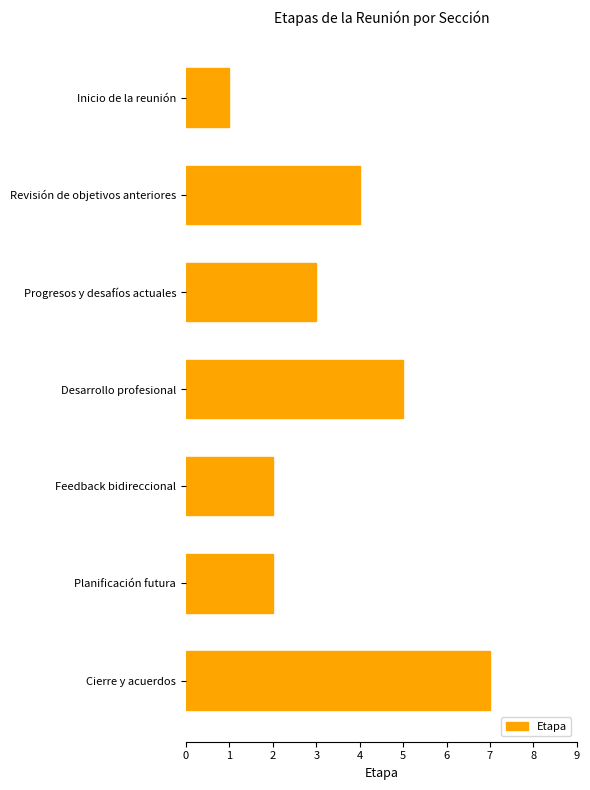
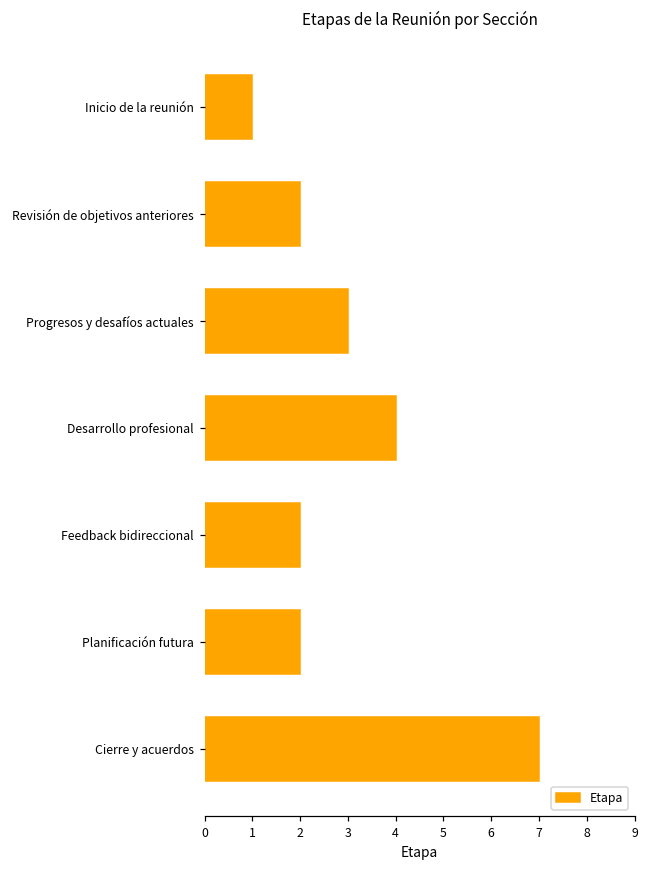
Revisión de objetivos anteriores: 4 -> 2
Desarrollo profesional: 5 -> 4
